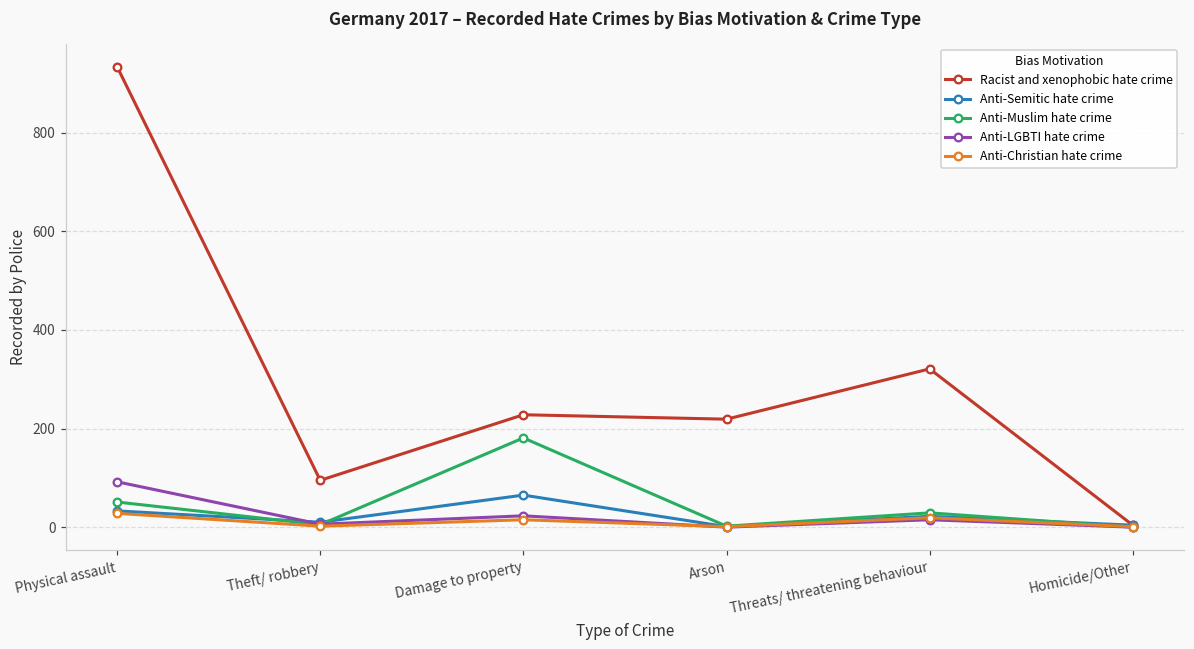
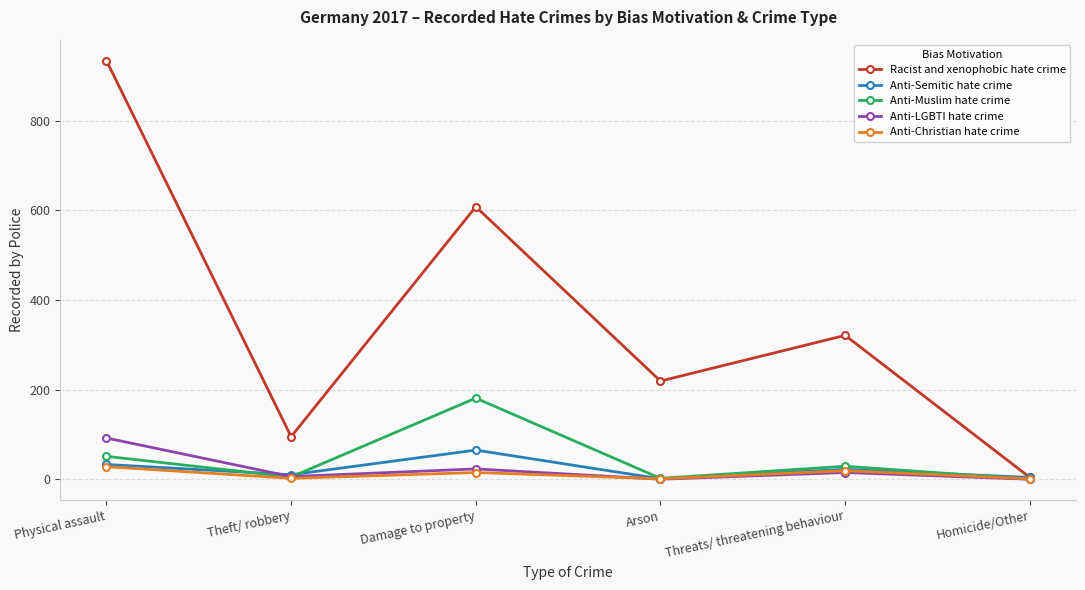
Racist and xenophobic hate crime, Damage to property: 230 -> 610
